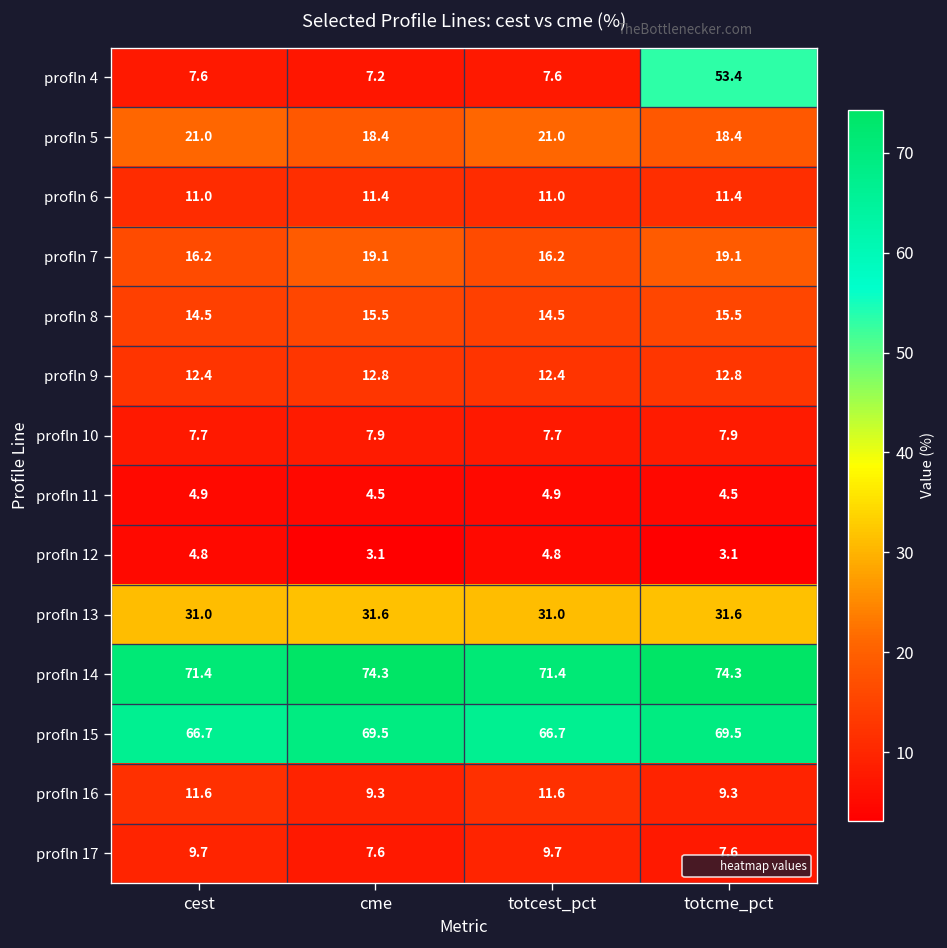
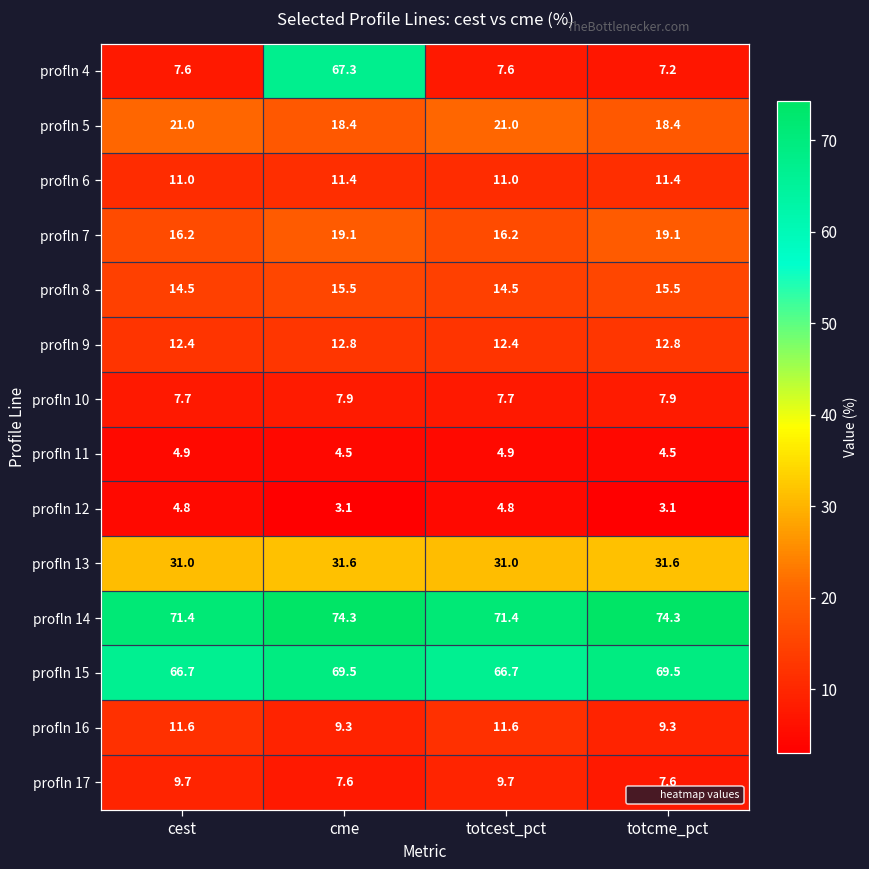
profln 4, cme: 7.2 -> 67.3
profln 4, totcme_pct: 53.4 -> 7.2
